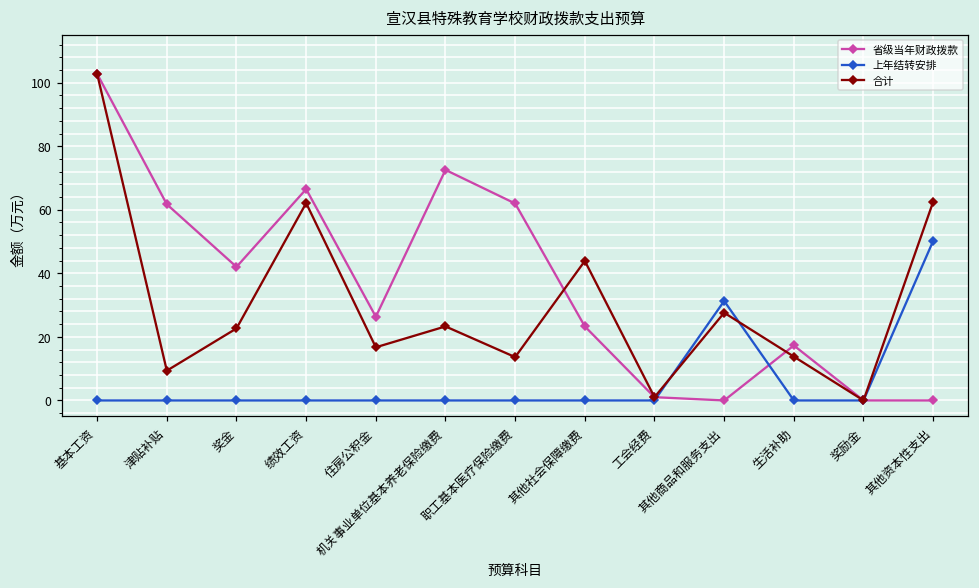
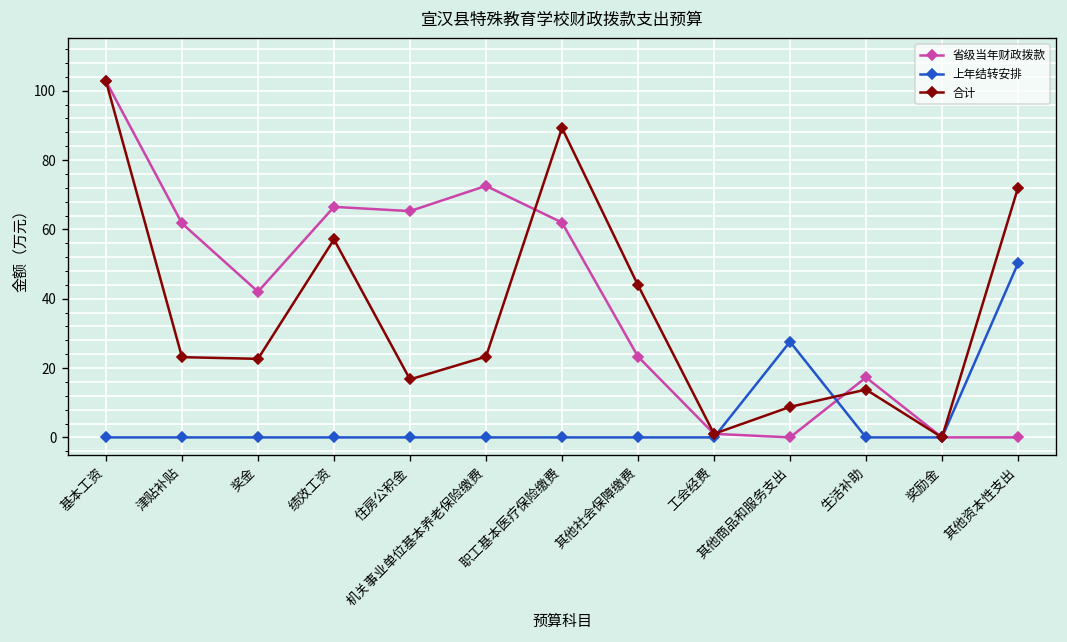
合计, 津贴补贴: 9 -> 23
合计, 绩效工资: 62 -> 57
省级当年财政拨款, 住房公积金: 26 -> 65
合计, 职工基本医疗保险缴费: 14 -> 89
上年结转安排, 其他商品和服务支出: 31 -> 28
合计, 其他商品和服务支出: 28 -> 9
合计, 其他资本性支出: 63 -> 72
